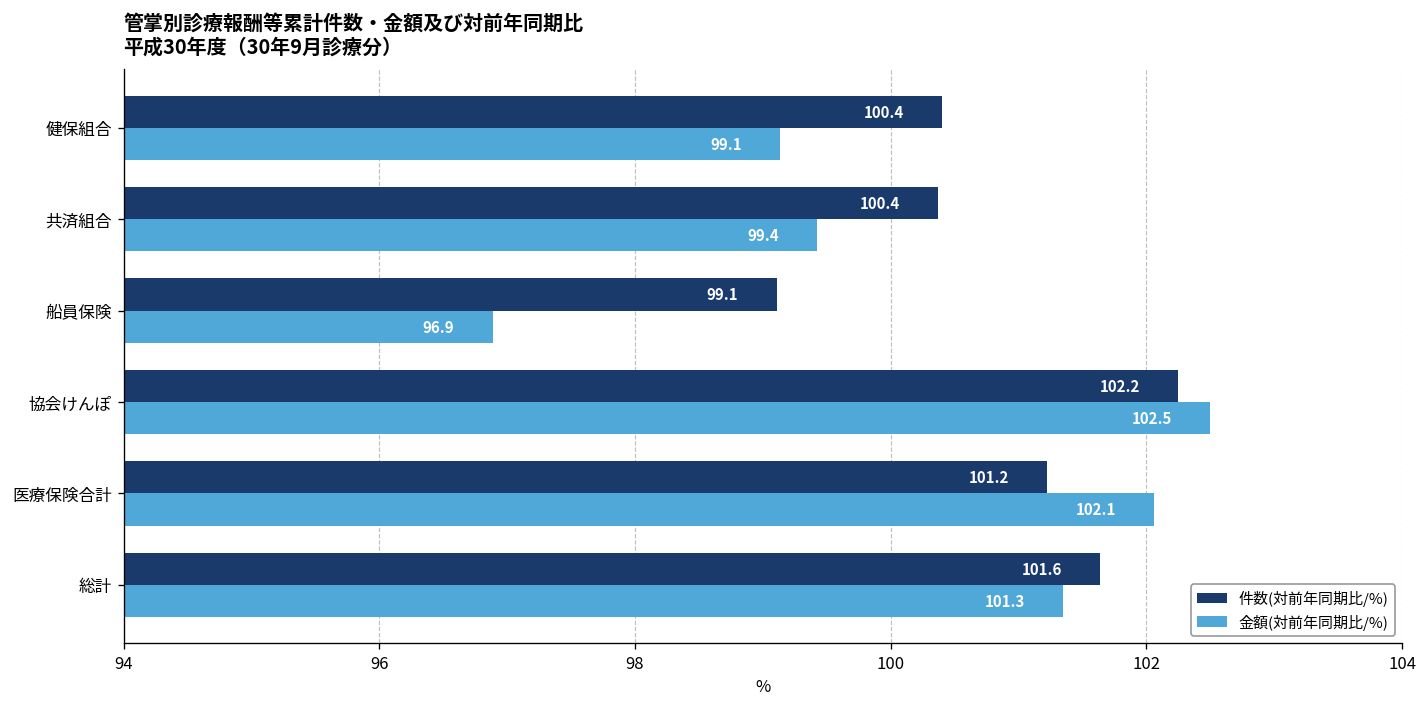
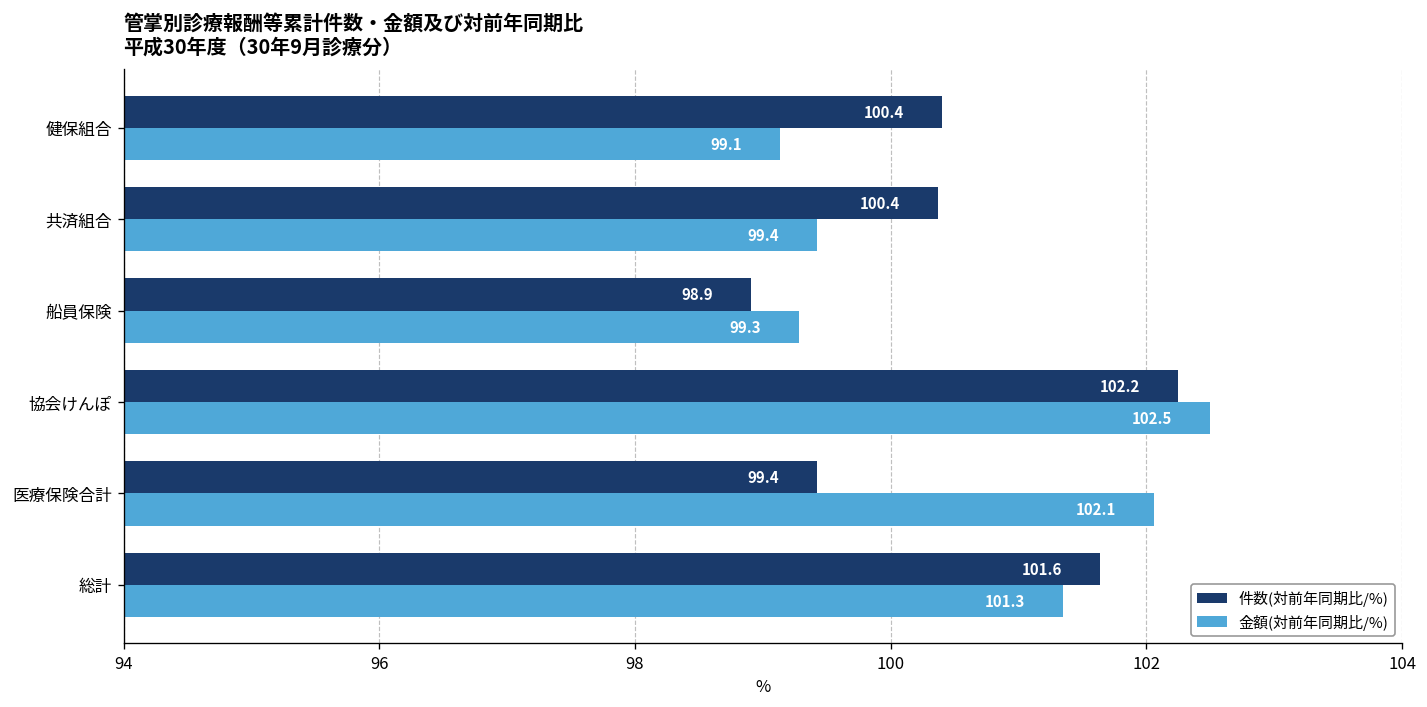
件数(対前年同期比/%), 船員保険: 99.1 -> 98.9
金額(対前年同期比/%), 船員保険: 96.9 -> 99.3
件数(対前年同期比/%), 医療保険合計: 101.2 -> 99.4
